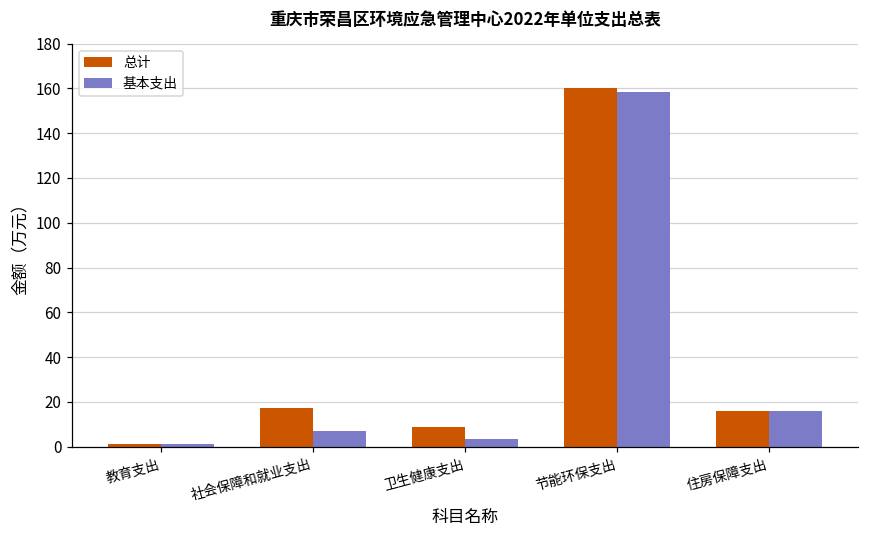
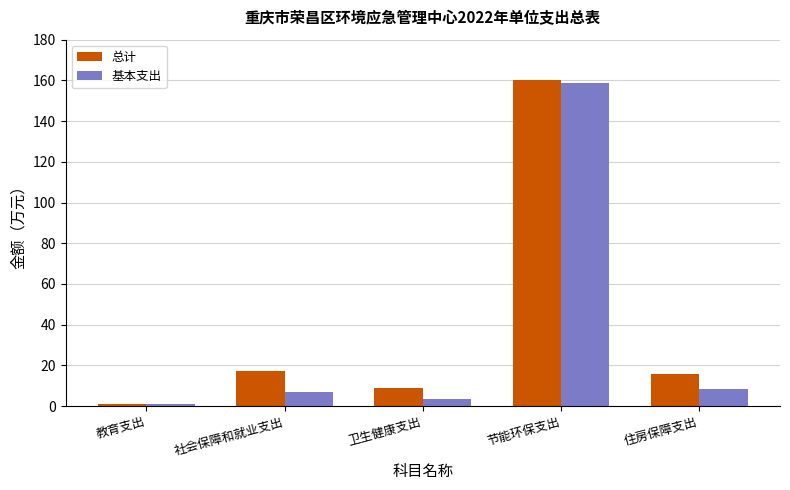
基本支出, 住房保障支出: 16 -> 9
